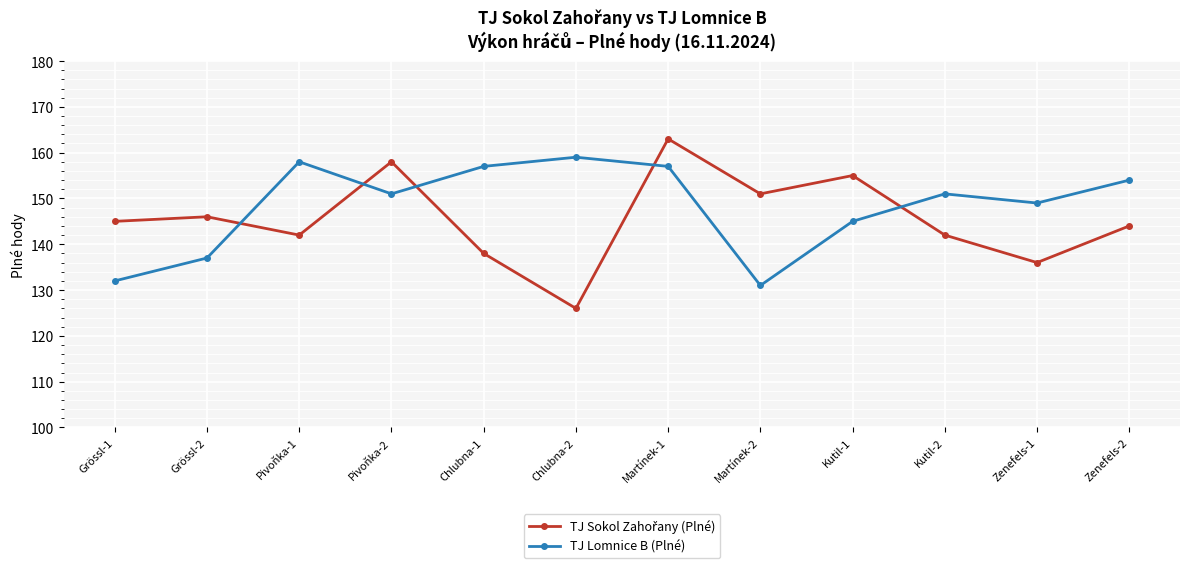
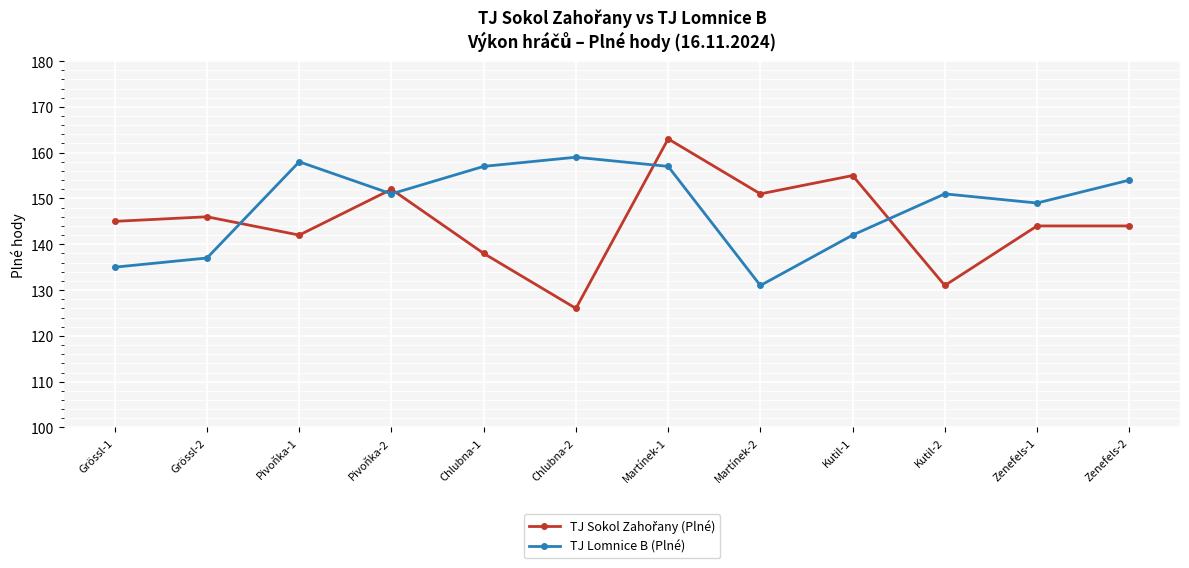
TJ Lomnice B (Plné), Grössl-1: 132 -> 135
TJ Sokol Zahořany (Plné), Pivoňka-2: 158 -> 152
TJ Lomnice B (Plné), Kutil-1: 145 -> 142
TJ Sokol Zahořany (Plné), Kutil-2: 142 -> 131
TJ Sokol Zahořany (Plné), Zenefels-1: 136 -> 144
